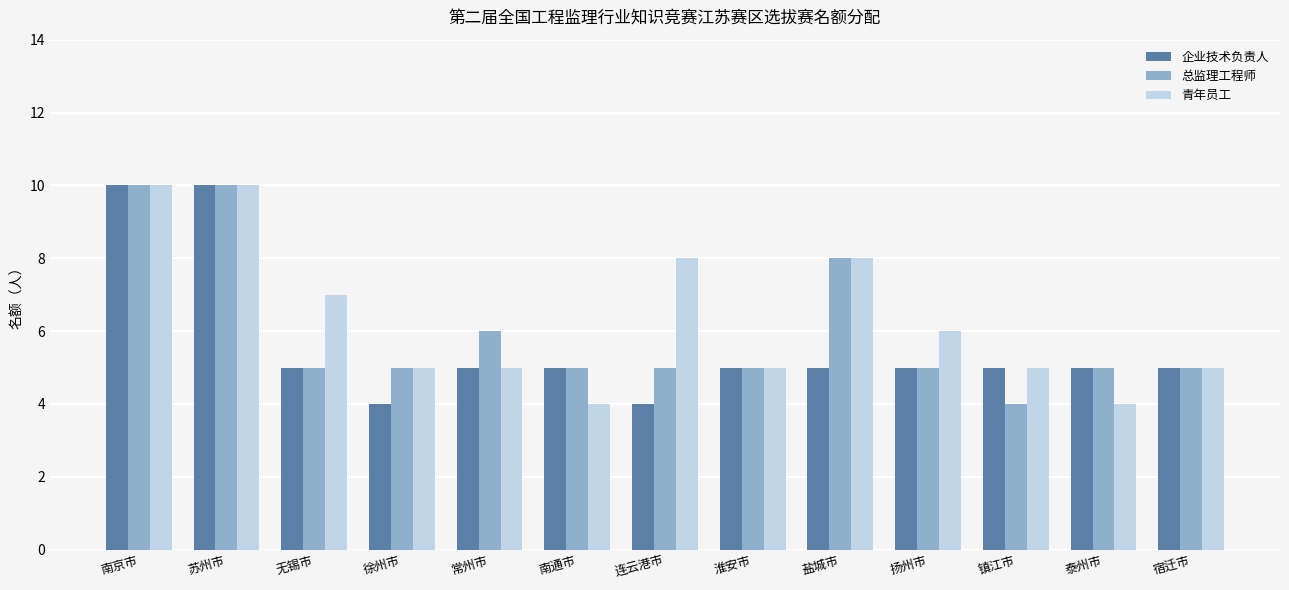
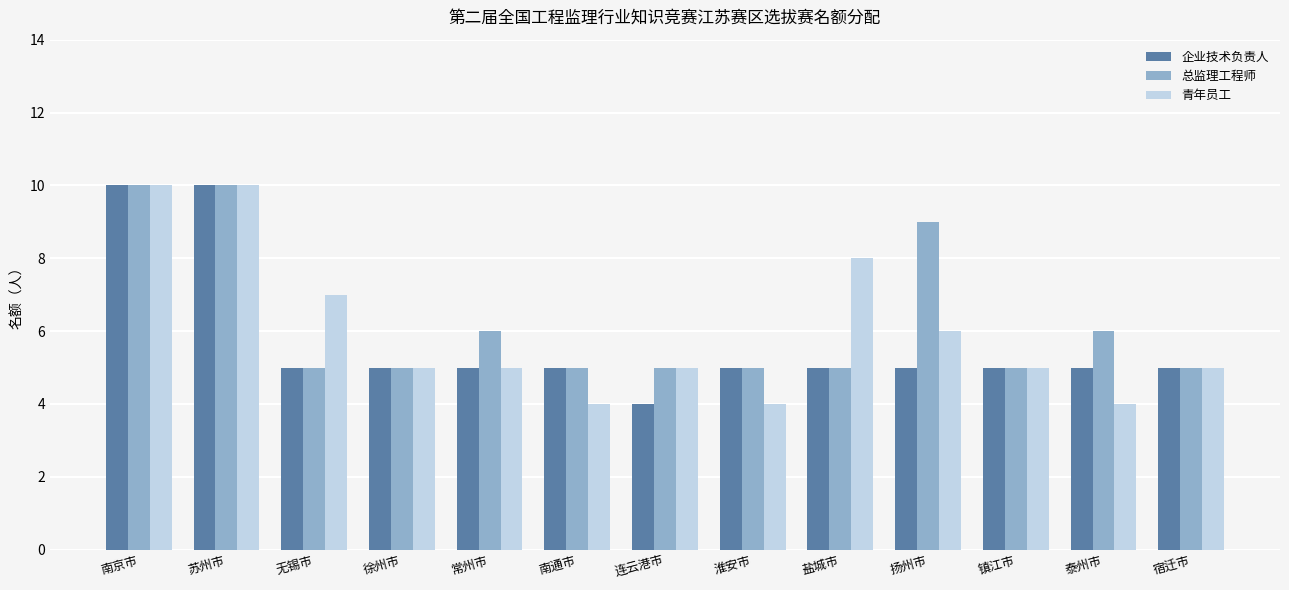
企业技术负责人, 徐州市: 4 -> 5
青年员工, 连云港市: 8 -> 5
青年员工, 淮安市: 5 -> 4
总监理工程师, 盐城市: 8 -> 5
总监理工程师, 扬州市: 5 -> 9
总监理工程师, 镇江市: 4 -> 5
总监理工程师, 泰州市: 5 -> 6
